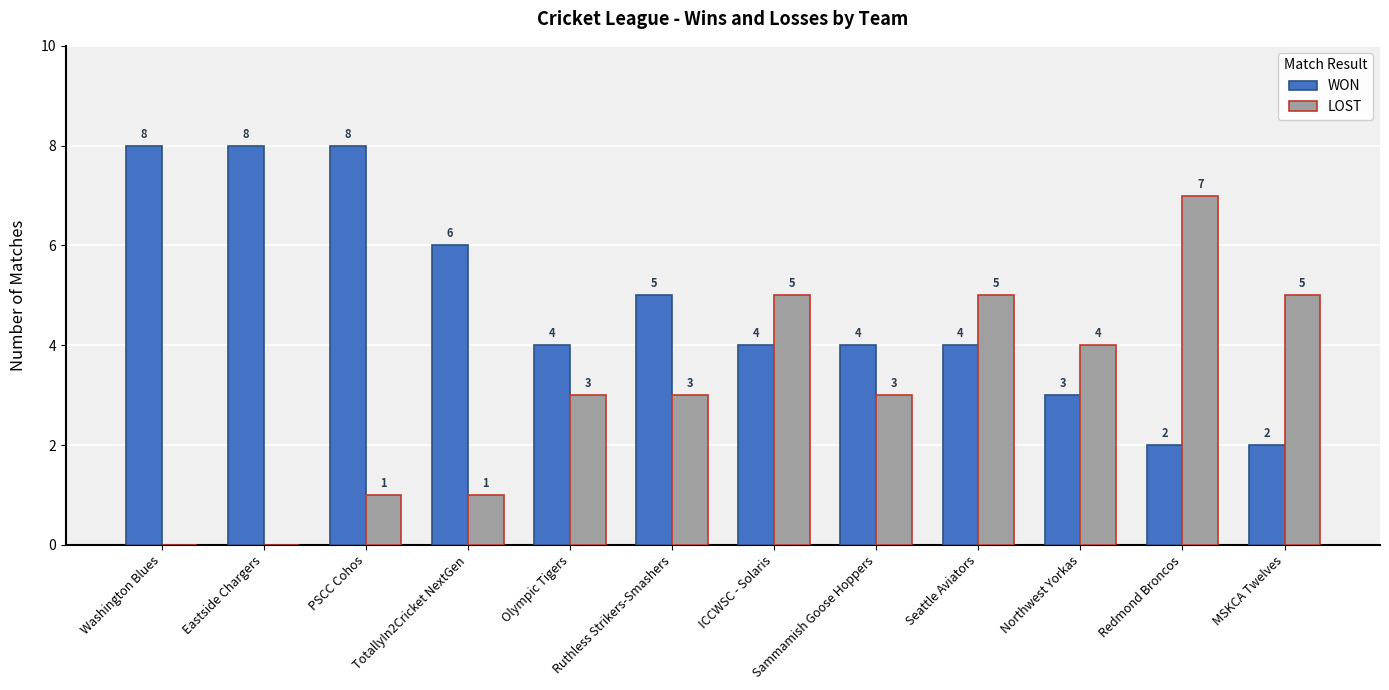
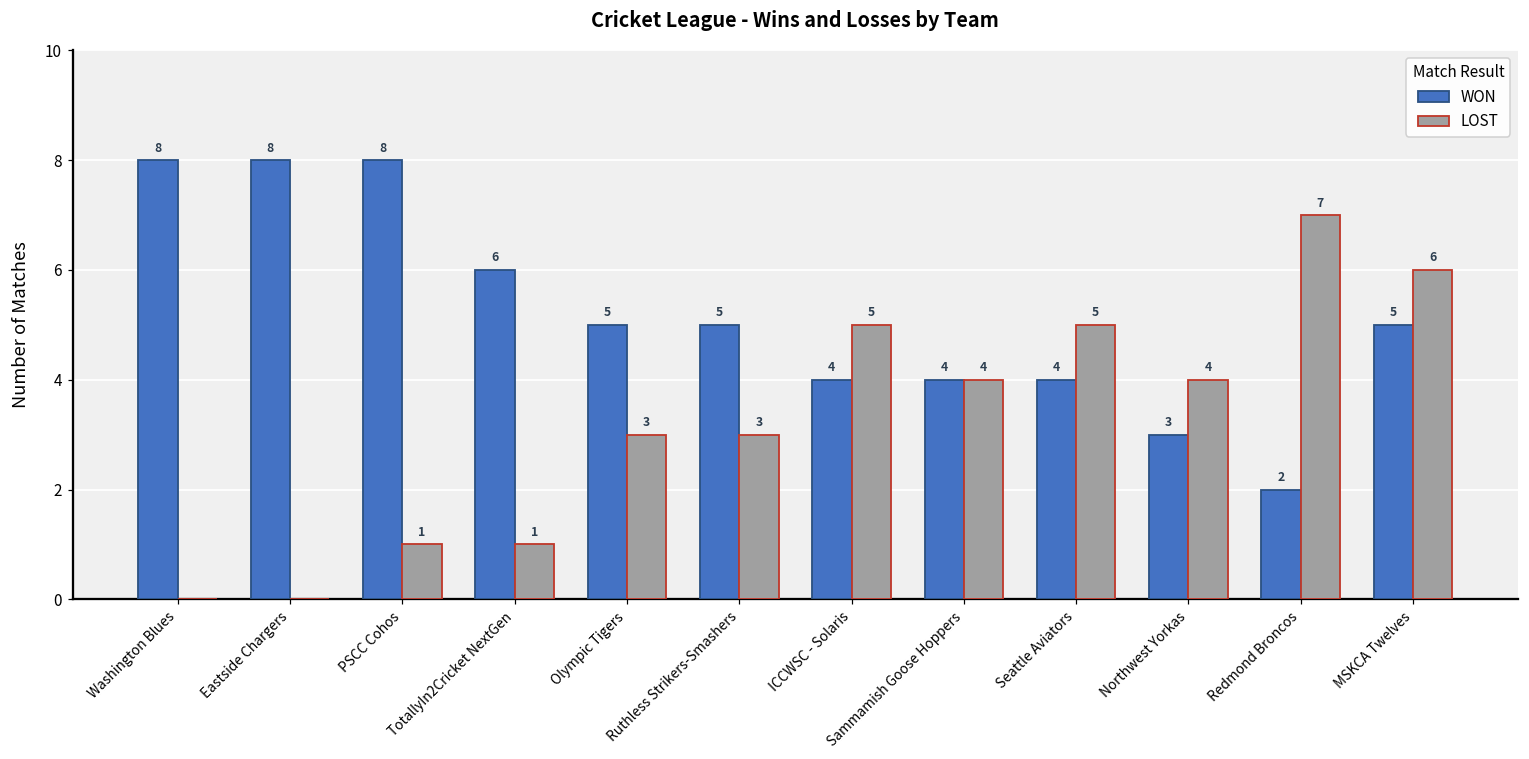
WON, Olympic Tigers: 4 -> 5
LOST, Sammamish Goose Hoppers: 3 -> 4
WON, MSKCA Twelves: 2 -> 5
LOST, MSKCA Twelves: 5 -> 6
